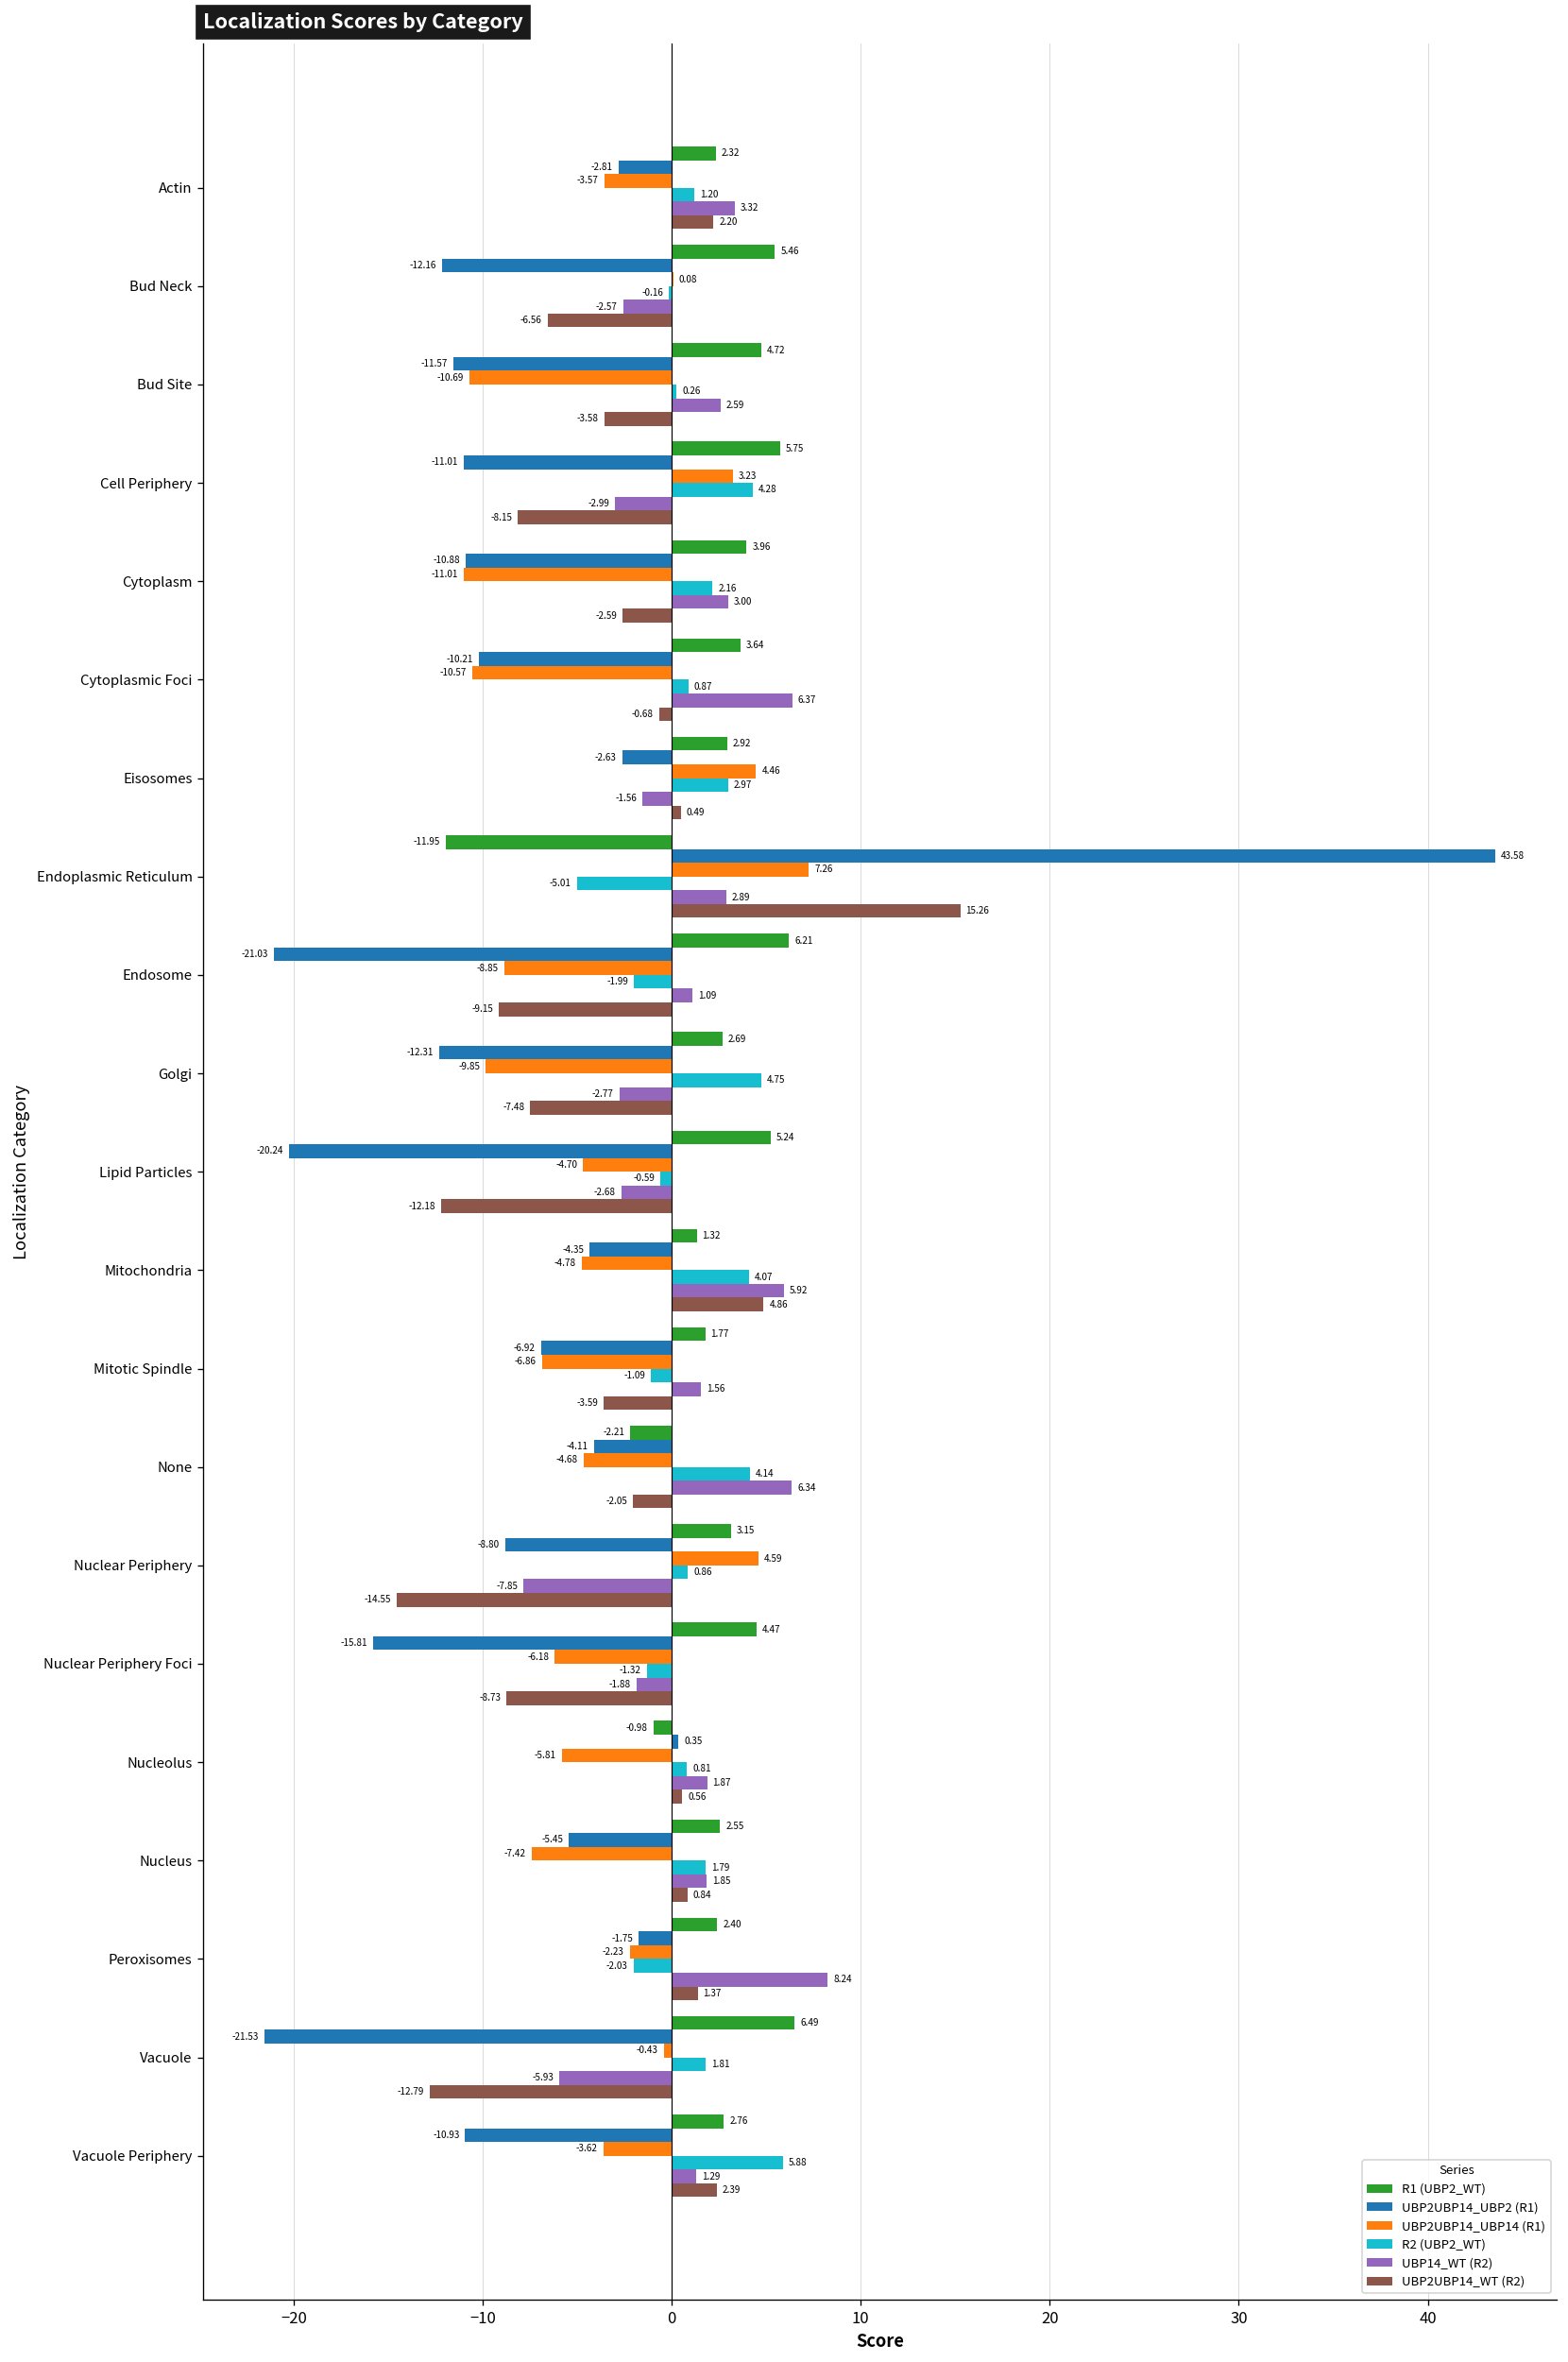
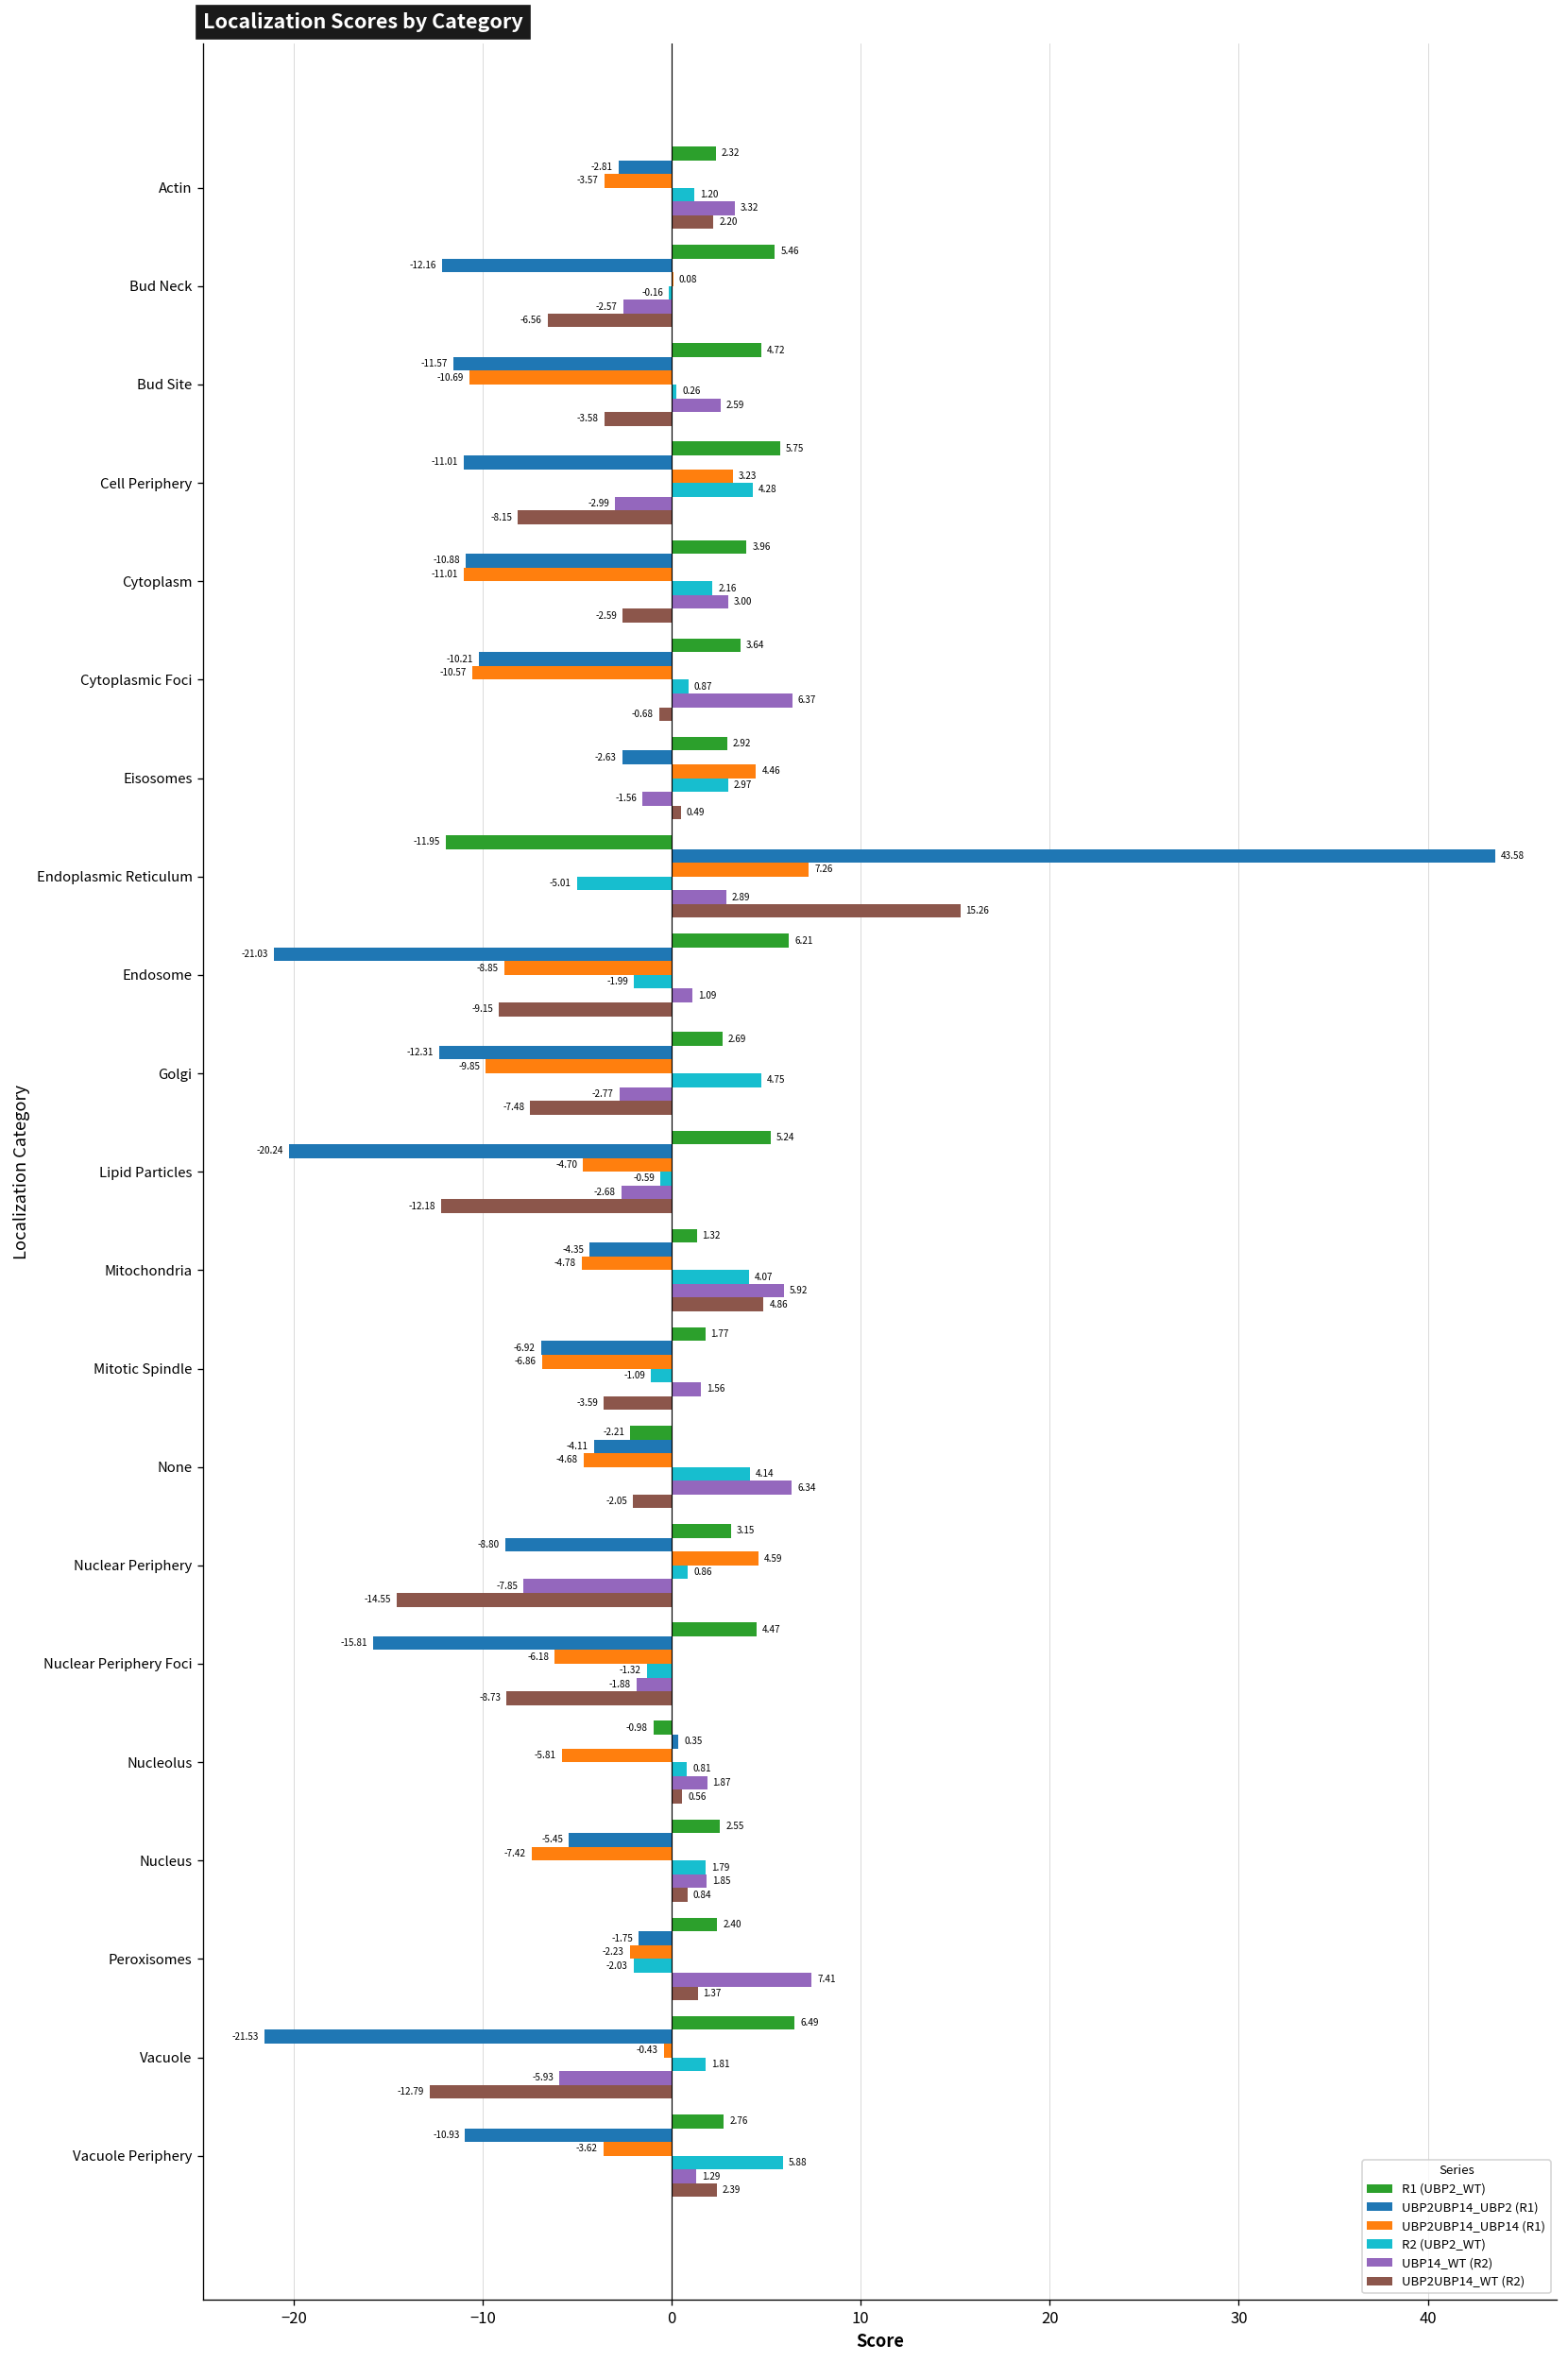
UBP14_WT (R2), Peroxisomes: 8.24 -> 7.41
